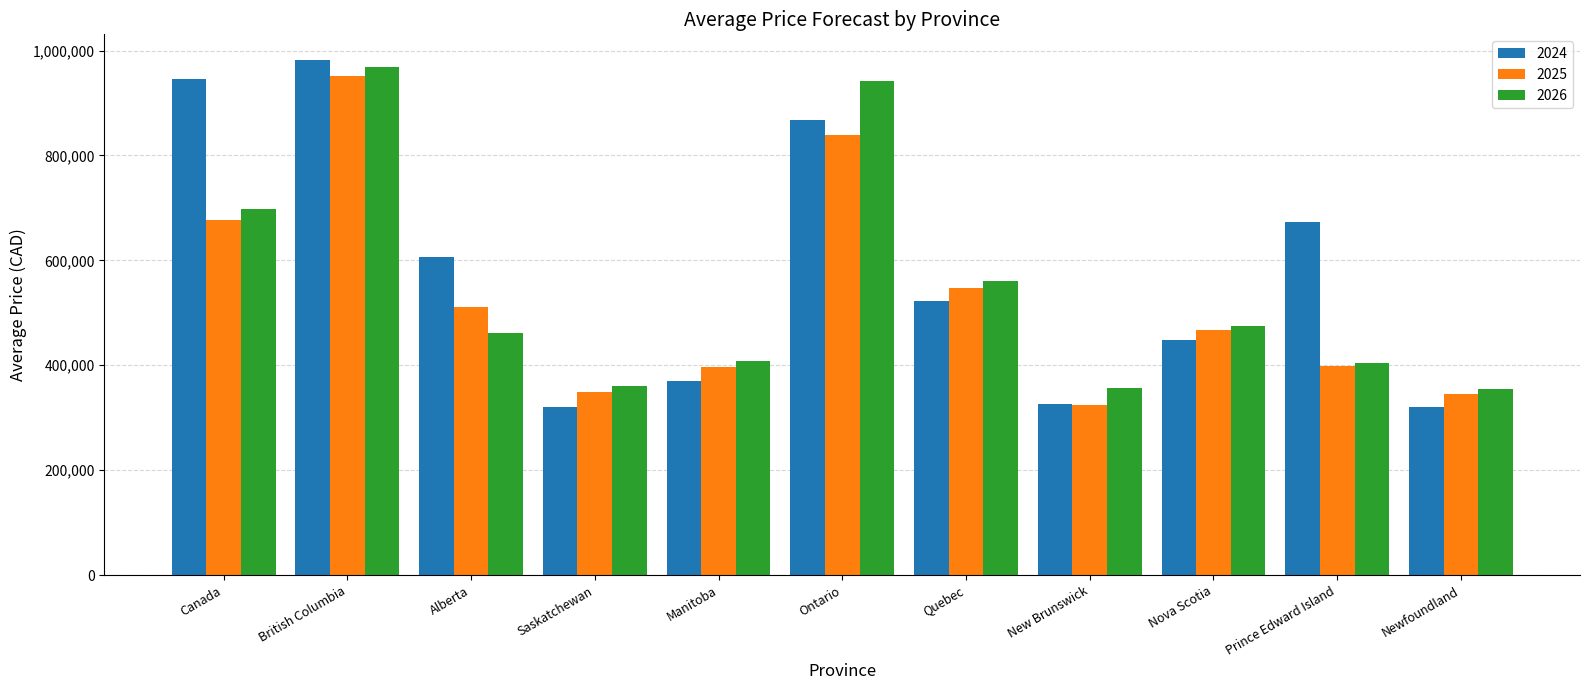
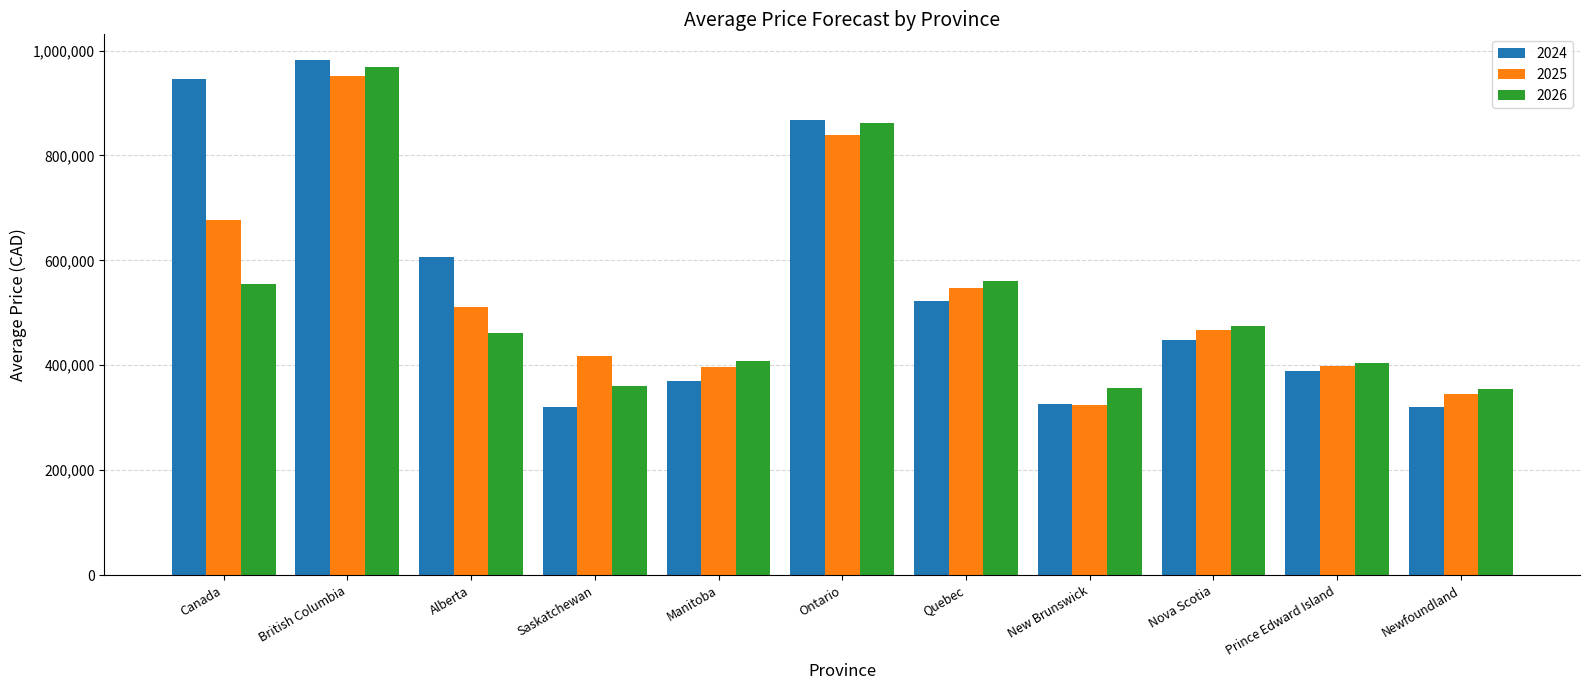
2026, Canada: 700,000 -> 550,000
2025, Saskatchewan: 350,000 -> 420,000
2026, Ontario: 940,000 -> 860,000
2024, Prince Edward Island: 670,000 -> 390,000
